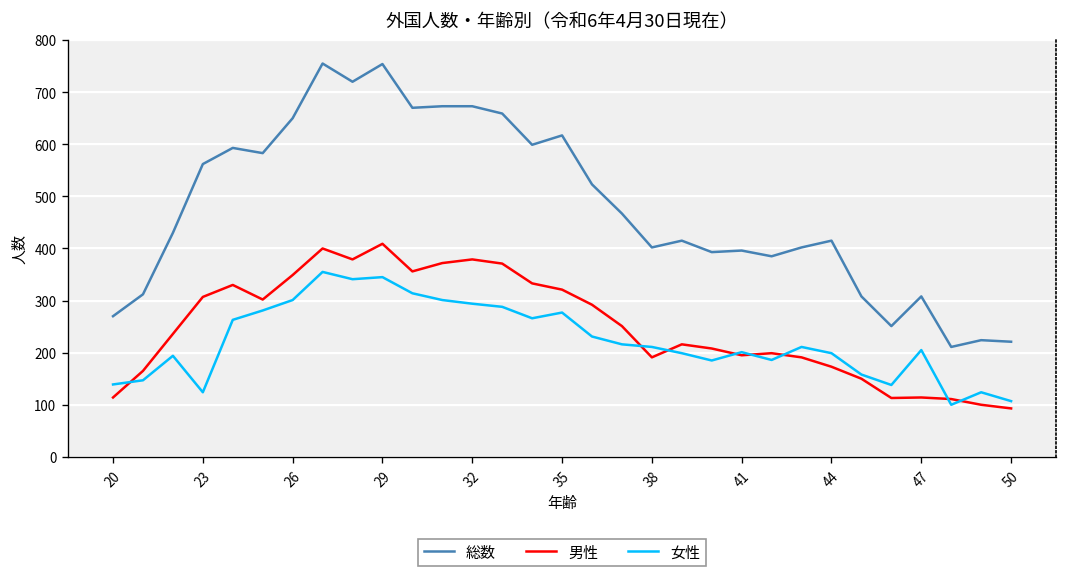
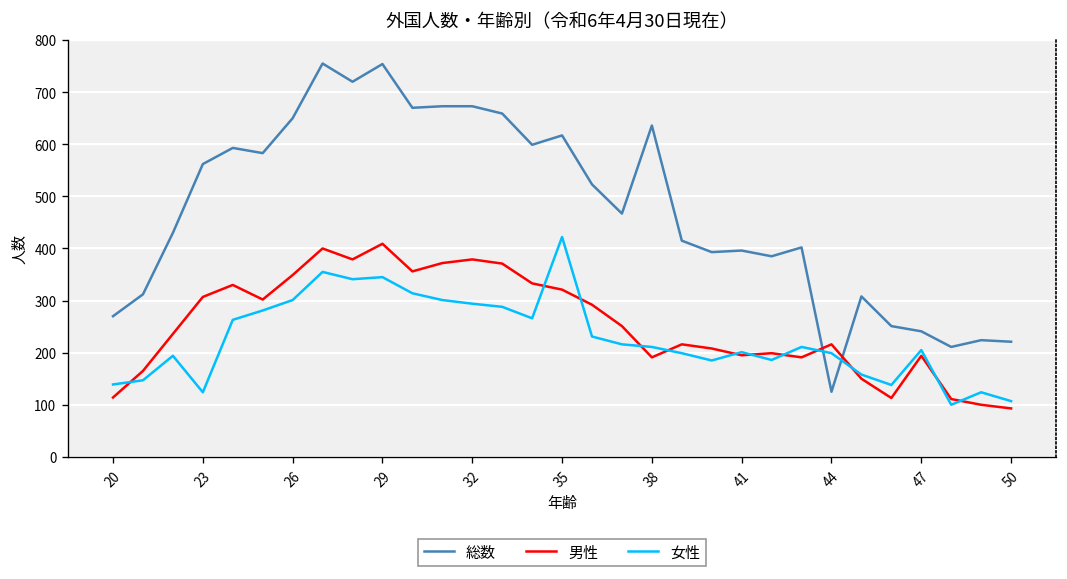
女性, 35: 280 -> 420
総数, 38: 400 -> 640
総数, 44: 420 -> 130
男性, 44: 170 -> 220
総数, 47: 310 -> 240
男性, 47: 110 -> 190
